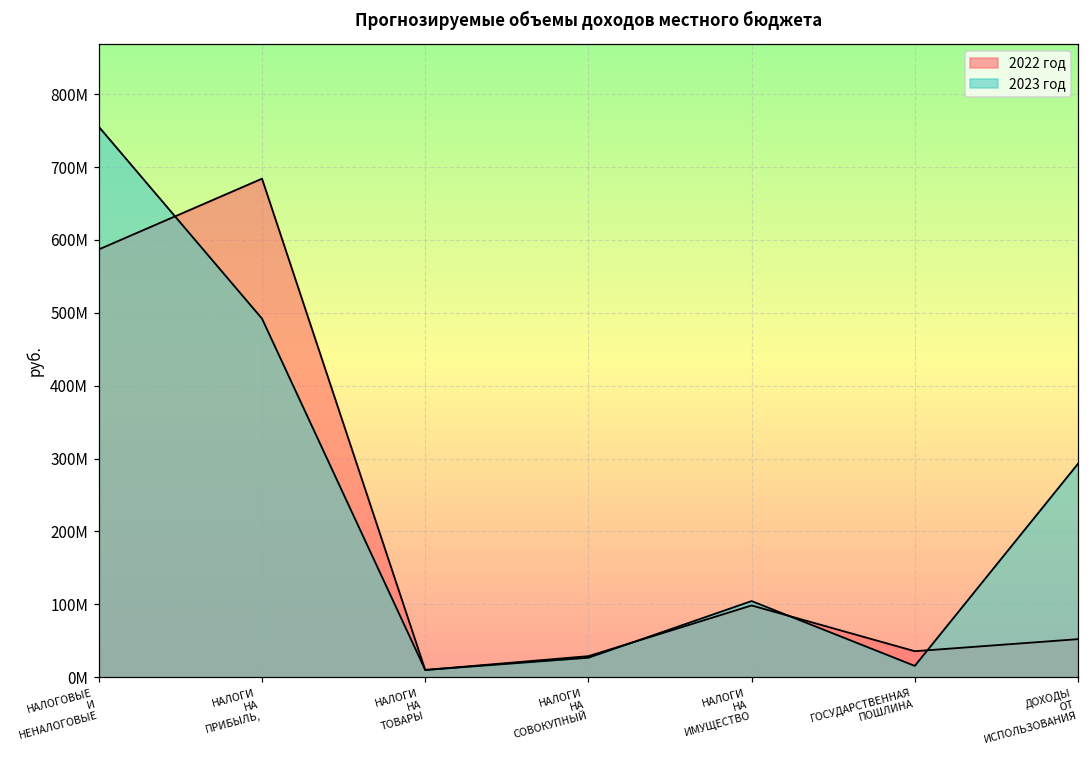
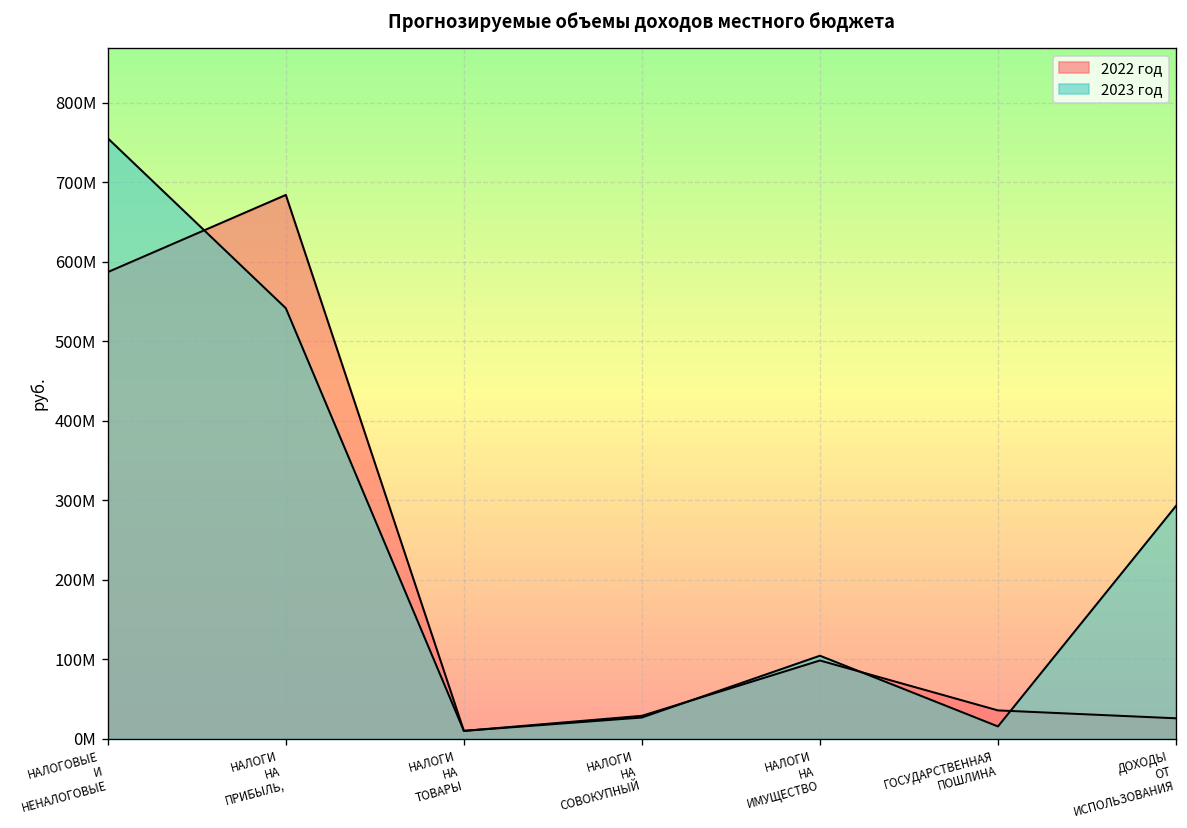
2023 год, НАЛОГИ НА ПРИБЫЛЬ,: 490000000 -> 540000000
2022 год, ДОХОДЫ ОТ ИСПОЛЬЗОВАНИЯ: 50000000 -> 30000000
